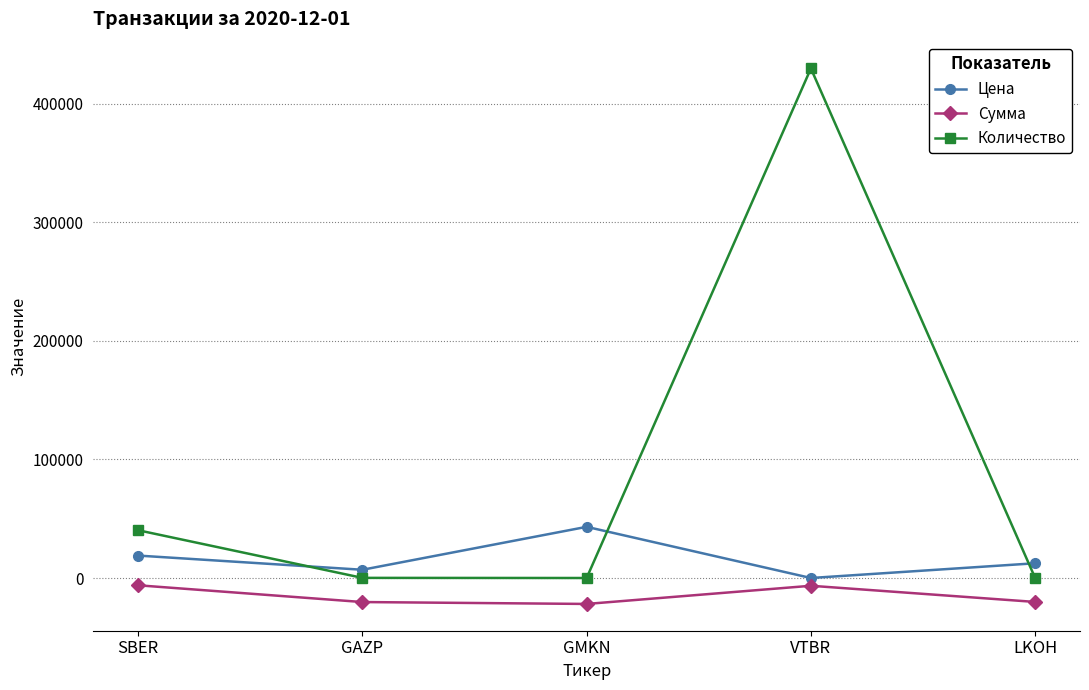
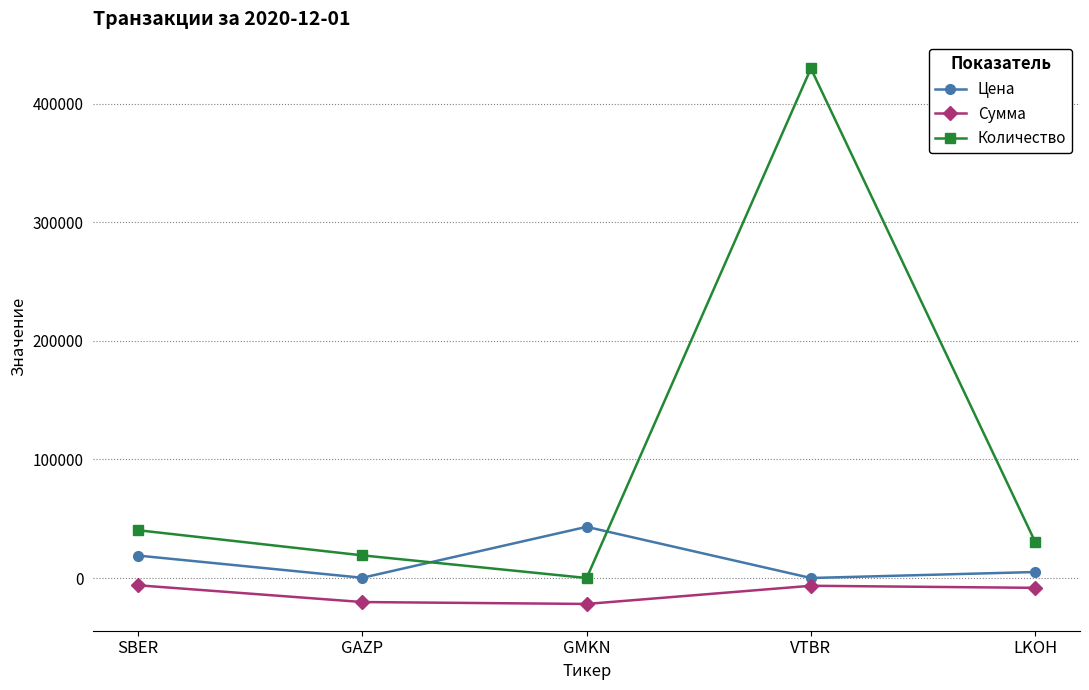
Цена, GAZP: 7000 -> 0
Количество, GAZP: 0 -> 19000
Цена, LKOH: 12000 -> 5000
Сумма, LKOH: -20000 -> -8000
Количество, LKOH: 0 -> 31000
